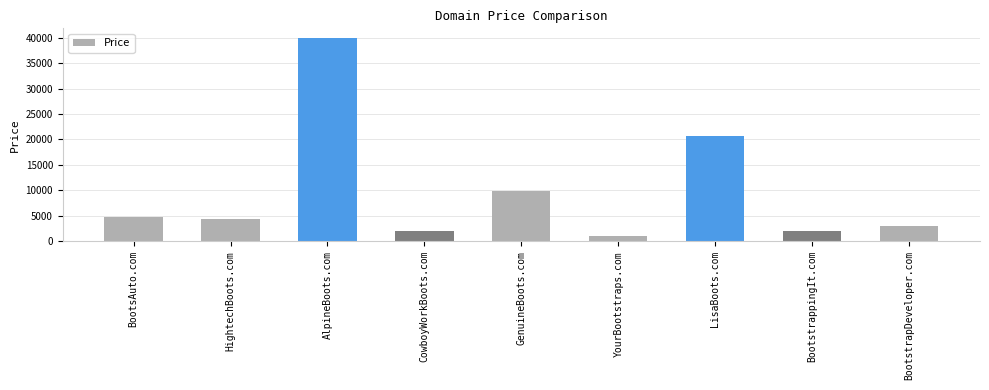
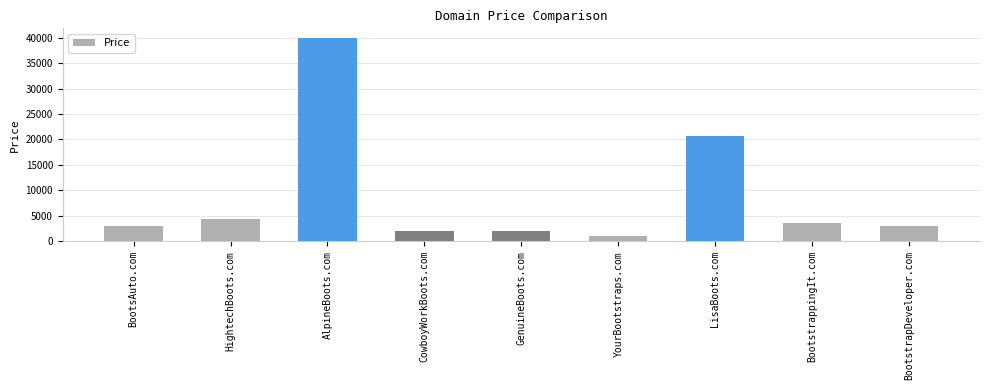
BootsAuto.com: 5000 -> 3000
GenuineBoots.com: 10000 -> 2000
BootstrappingIt.com: 2000 -> 4000
